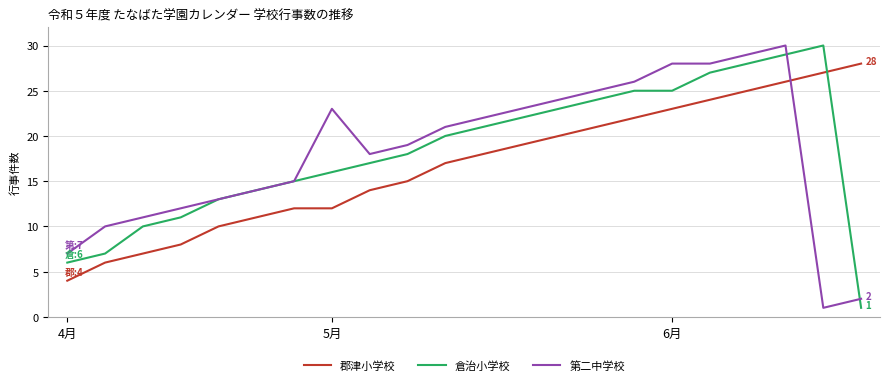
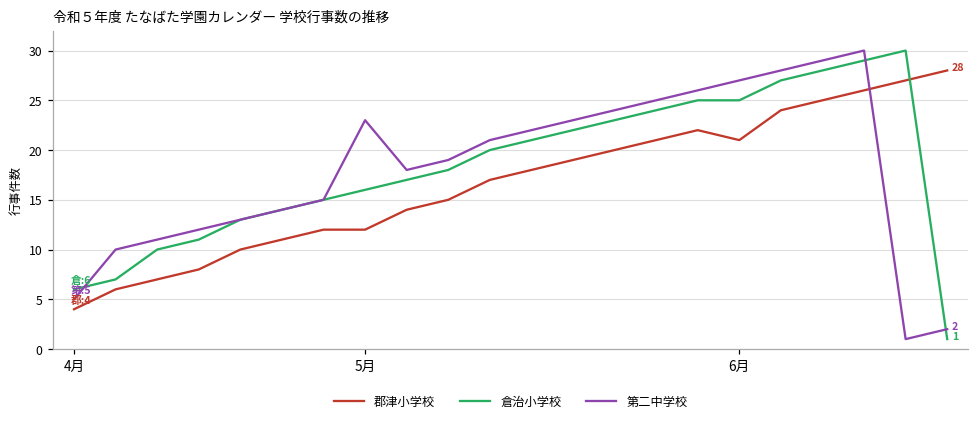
第二中学校, 4月: 7 -> 5
郡津小学校, 6月: 23 -> 21
第二中学校, 6月: 28 -> 27
